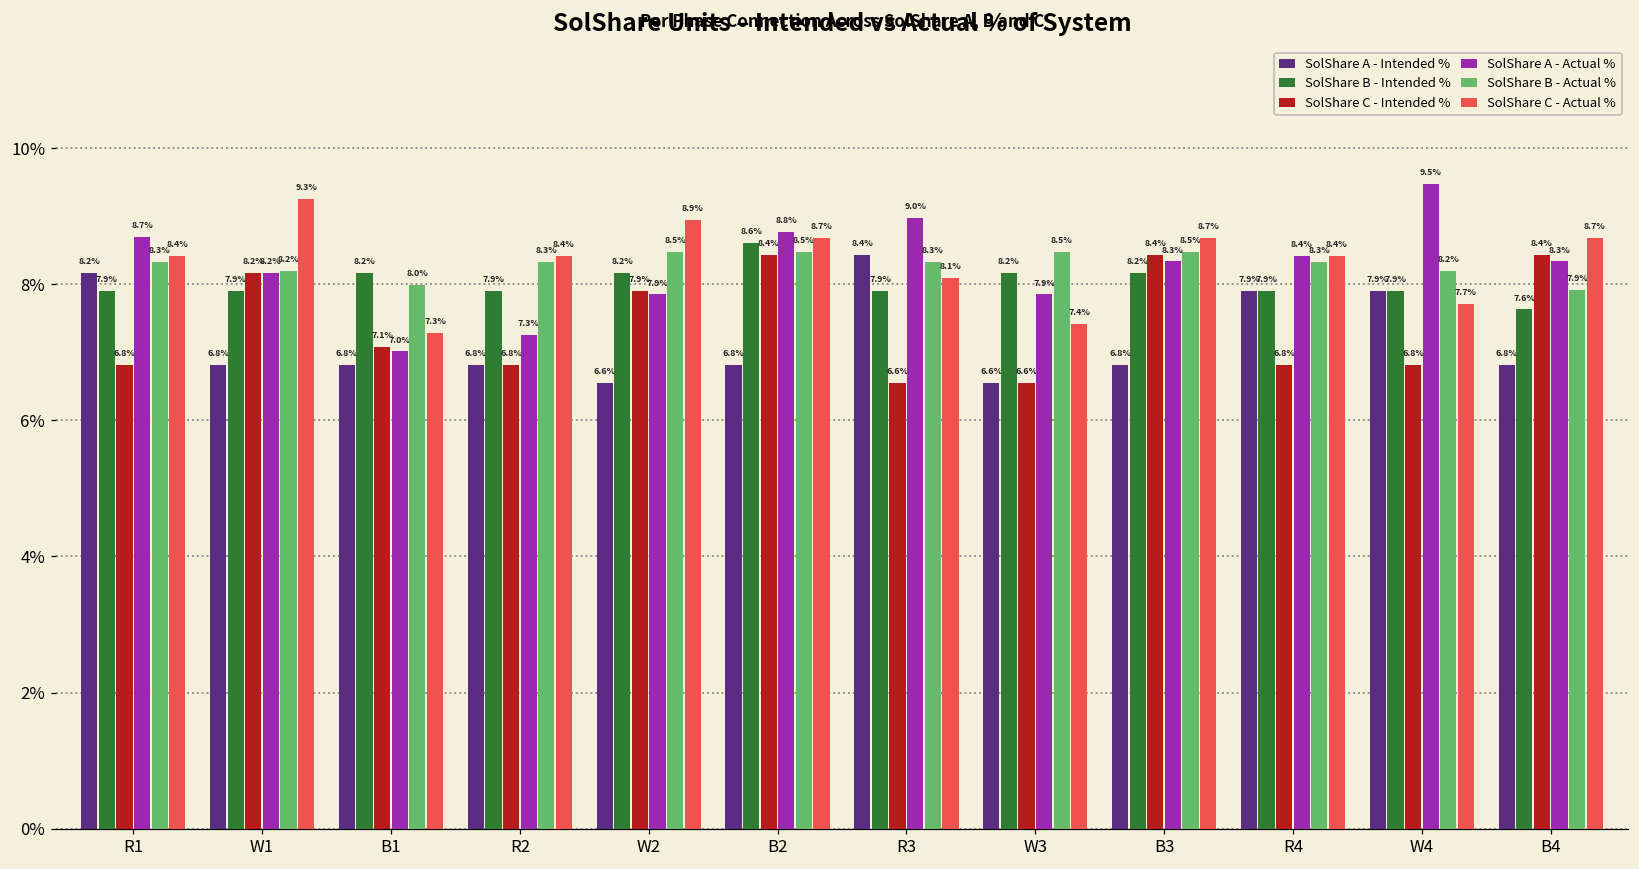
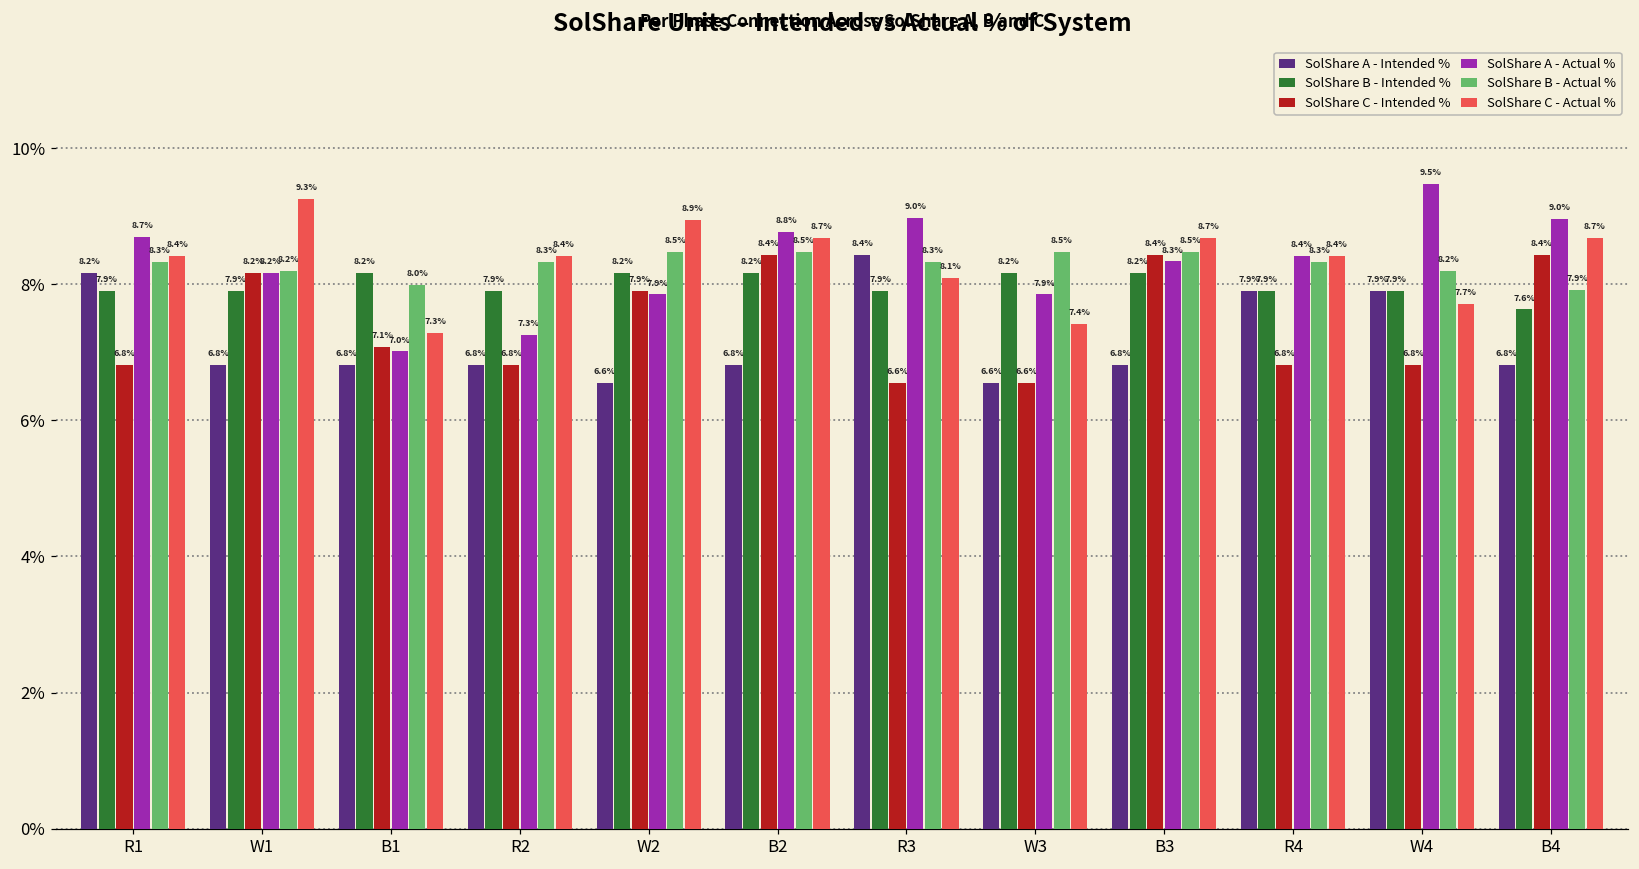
SolShare B - Intended %, B2: 8.6% -> 8.2%
SolShare A - Actual %, B4: 8.3% -> 9.0%
